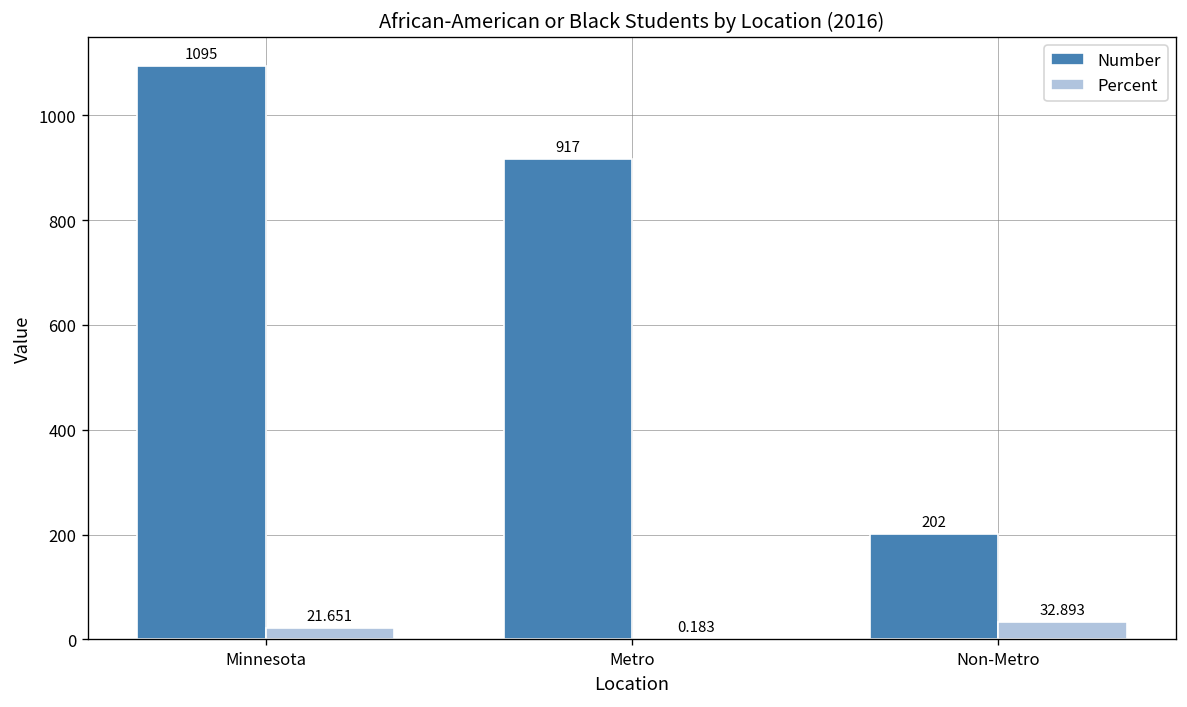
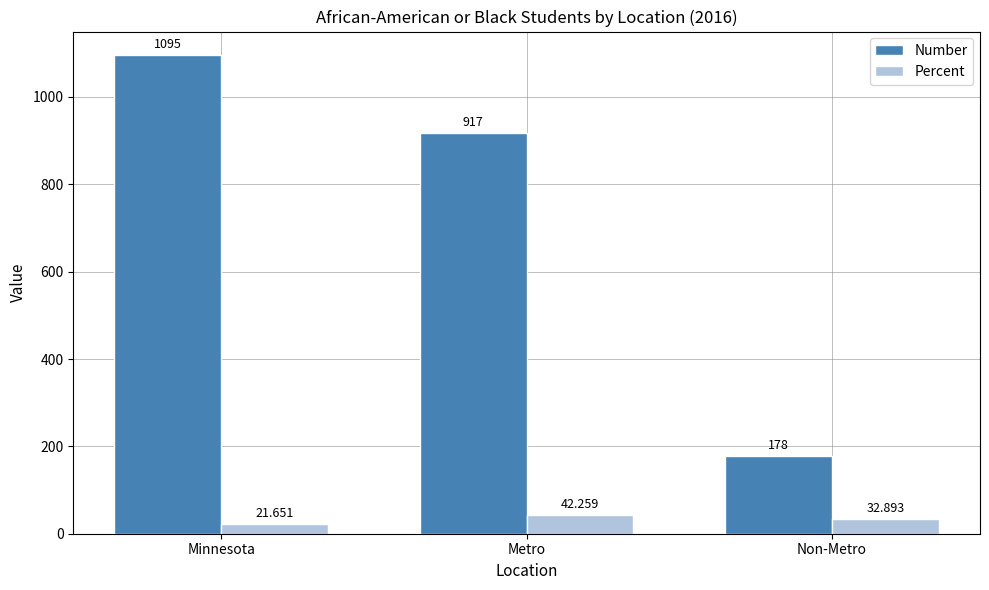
Percent, Metro: 0.183 -> 42.259
Number, Non-Metro: 202 -> 178
